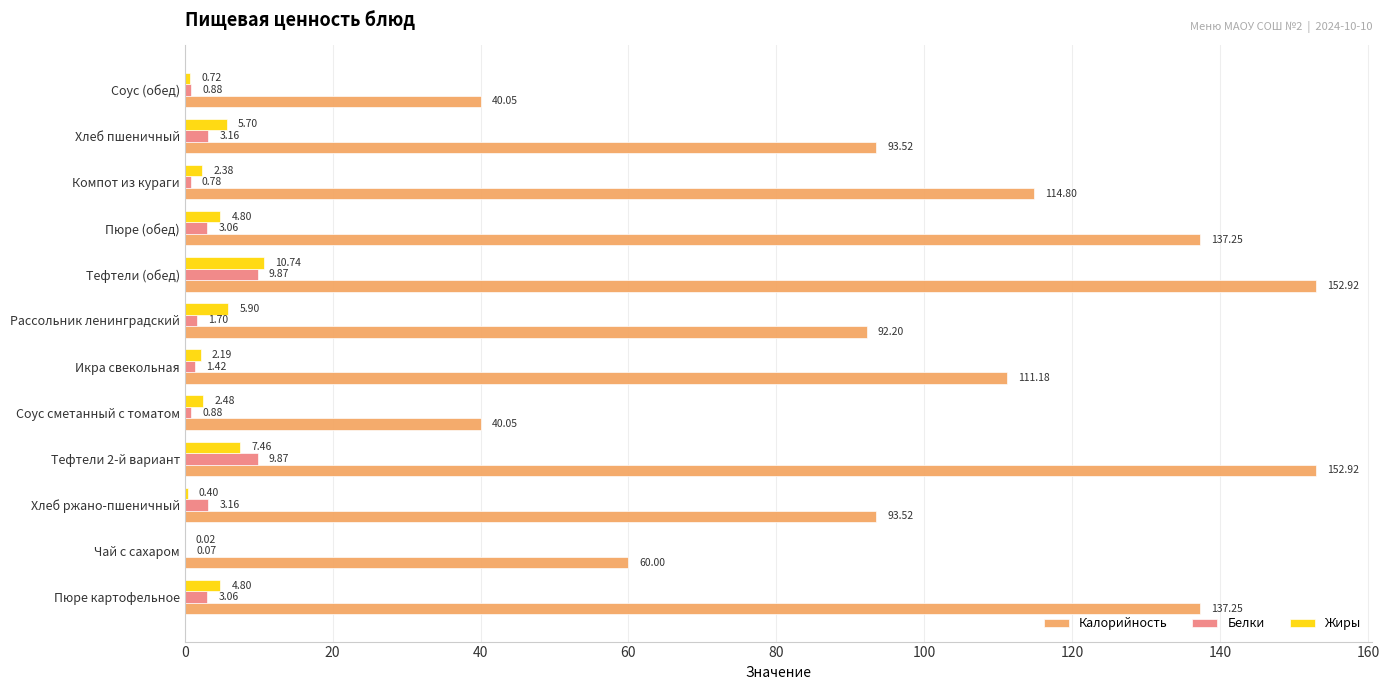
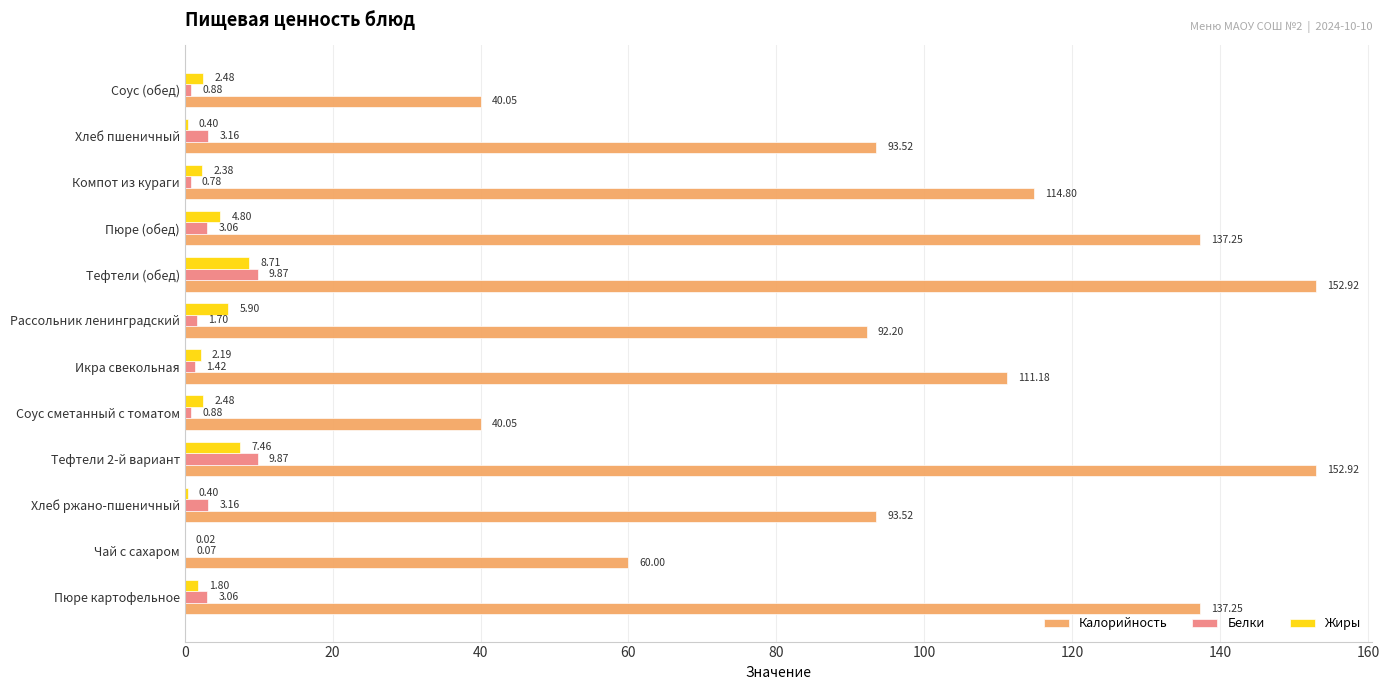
Жиры, Соус (обед): 0.72 -> 2.48
Жиры, Хлеб пшеничный: 5.70 -> 0.40
Жиры, Тефтели (обед): 10.74 -> 8.71
Жиры, Пюре картофельное: 4.80 -> 1.80
